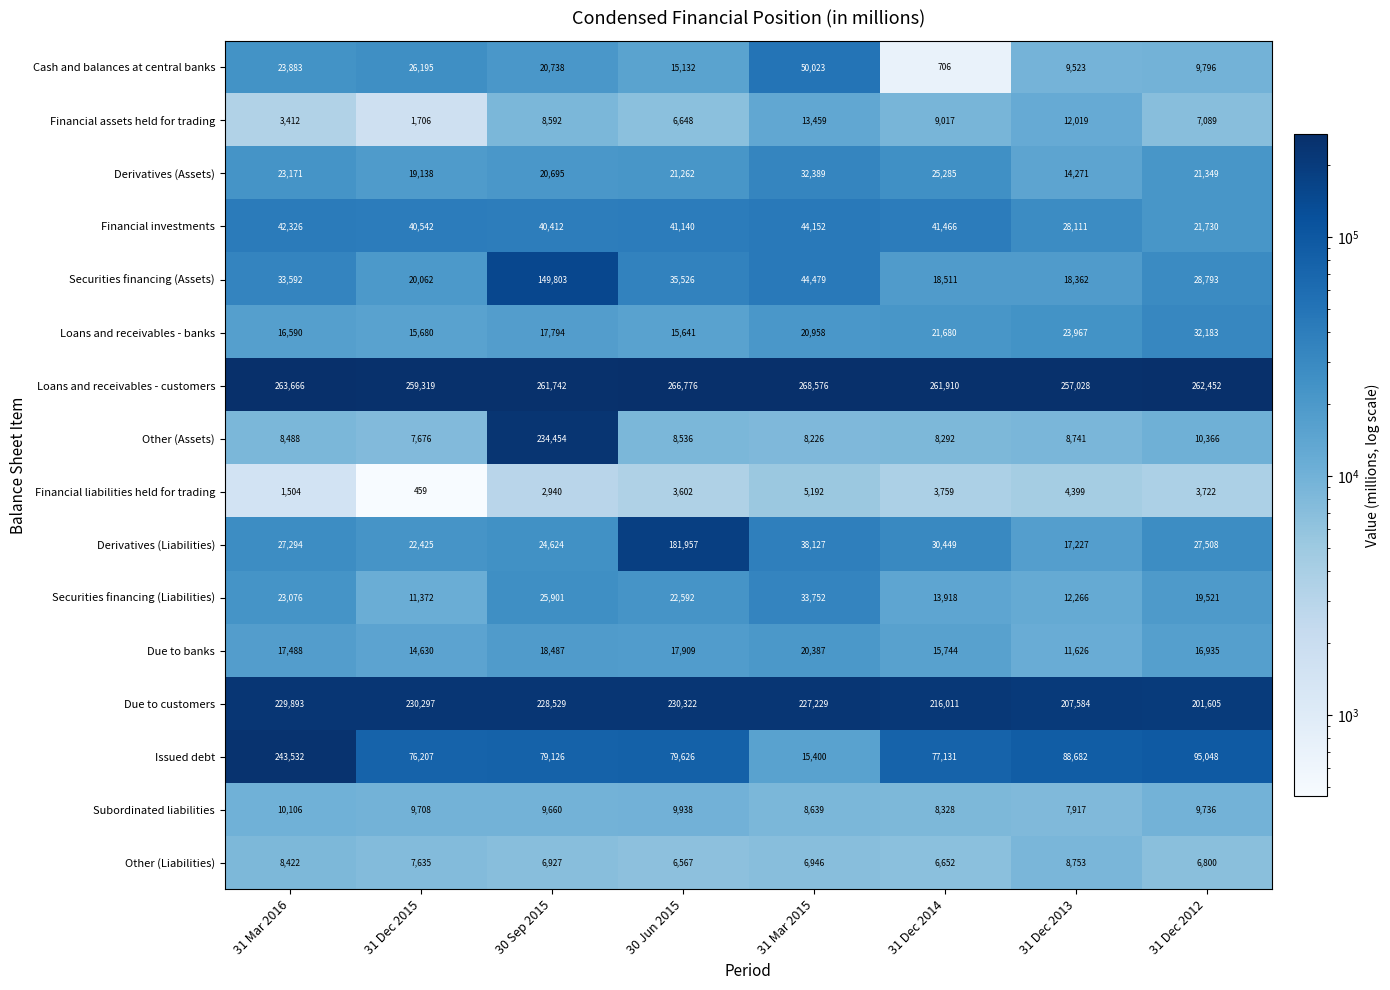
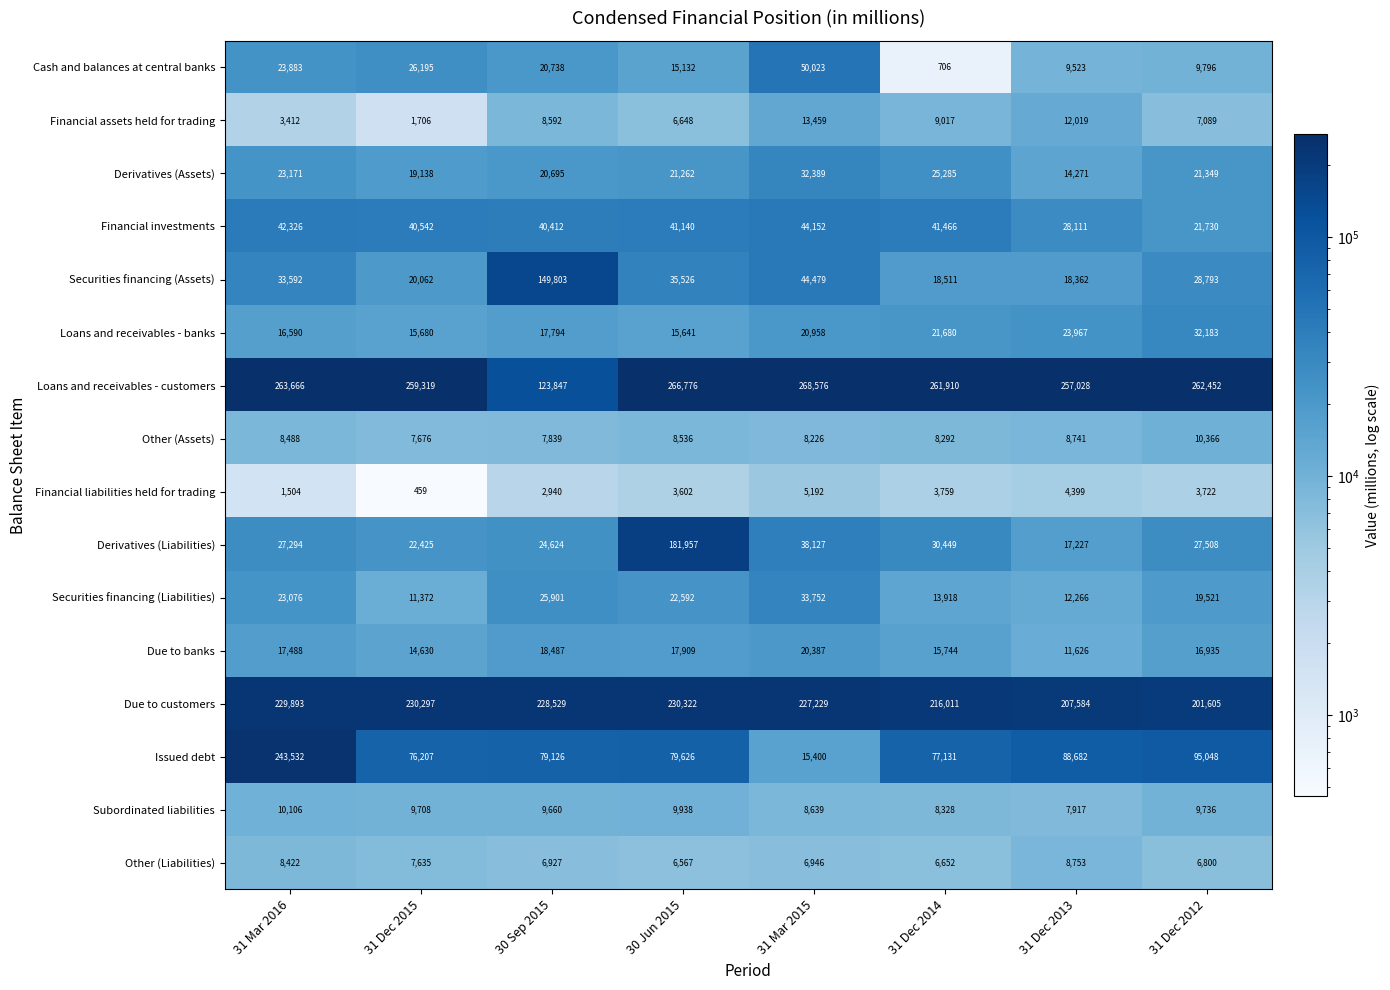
Loans and receivables - customers, 30 Sep 2015: 261,742 -> 123,847
Other (Assets), 30 Sep 2015: 234,454 -> 7,839
